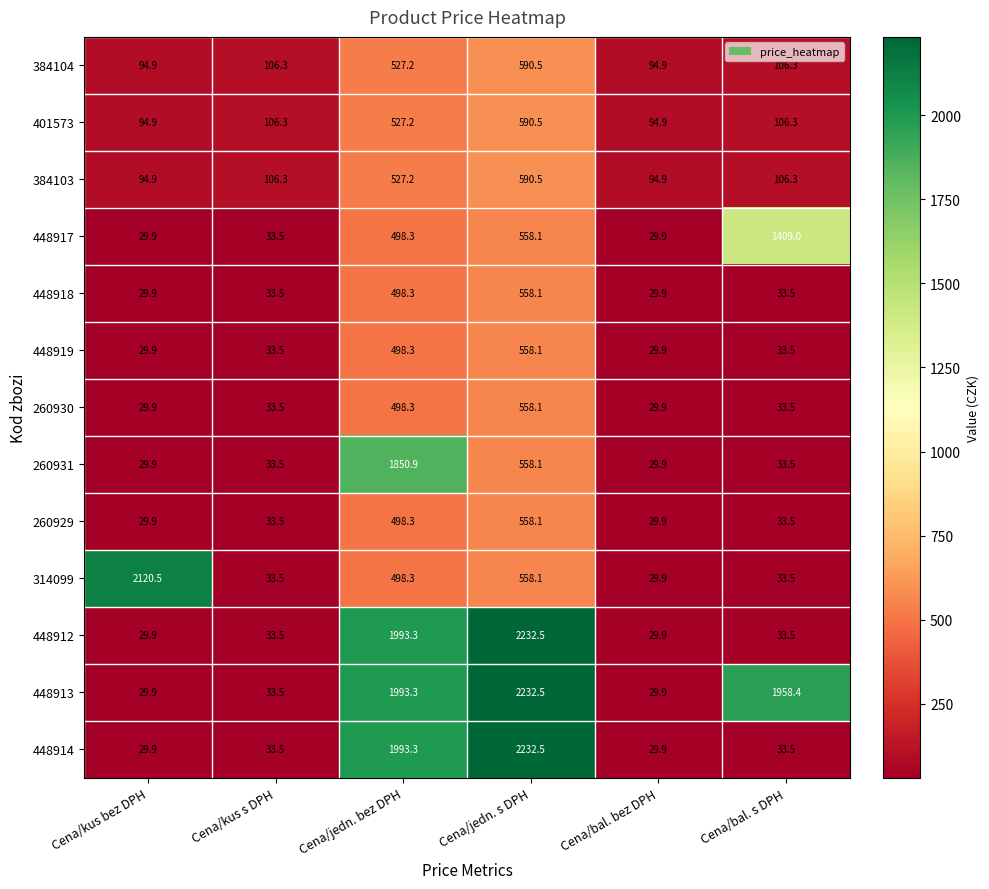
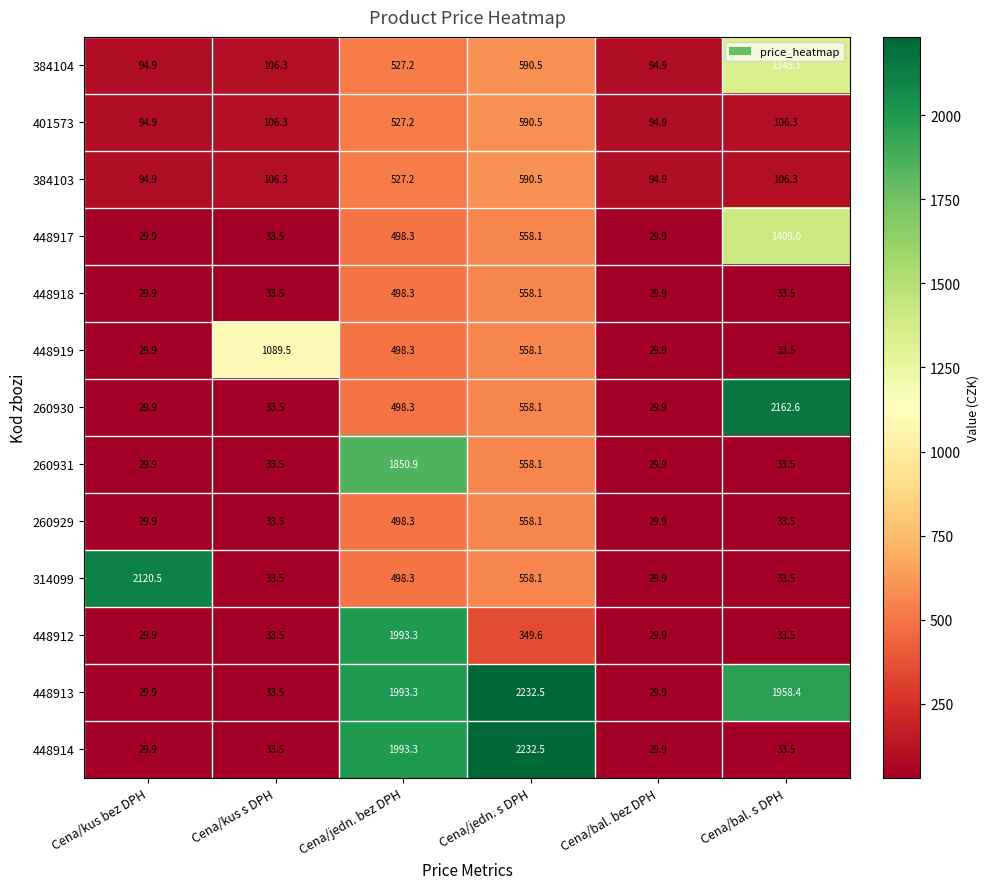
384104, Cena/bal. s DPH: 106.3 -> 1345.1
448919, Cena/kus s DPH: 33.5 -> 1089.5
260930, Cena/bal. s DPH: 33.5 -> 2162.6
448912, Cena/jedn. s DPH: 2232.5 -> 349.6
